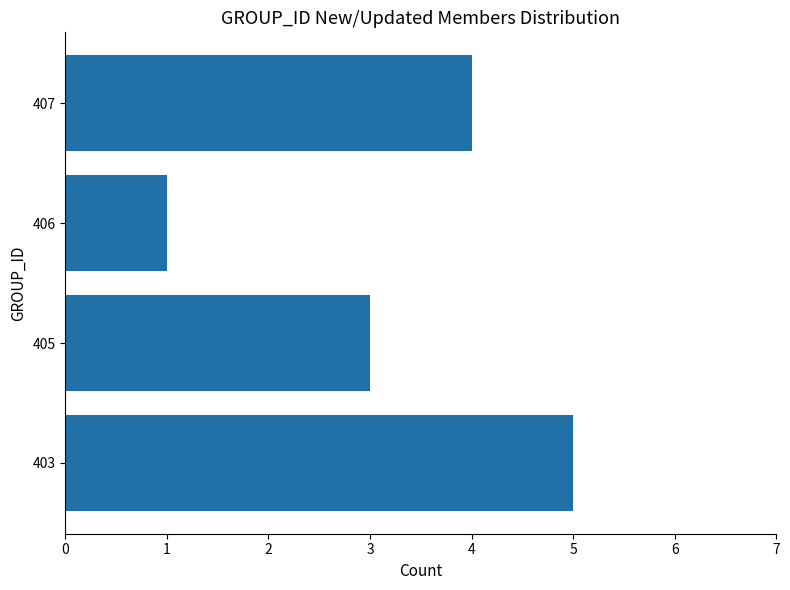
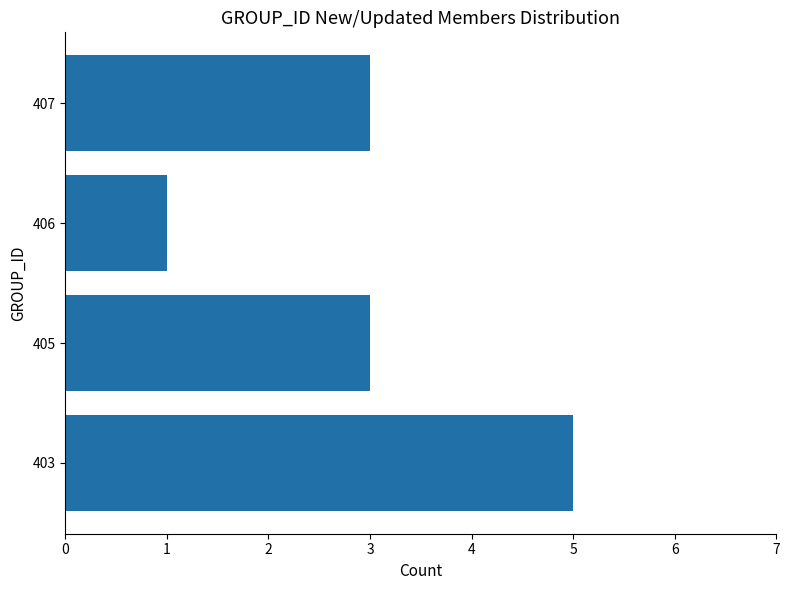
407: 4 -> 3
